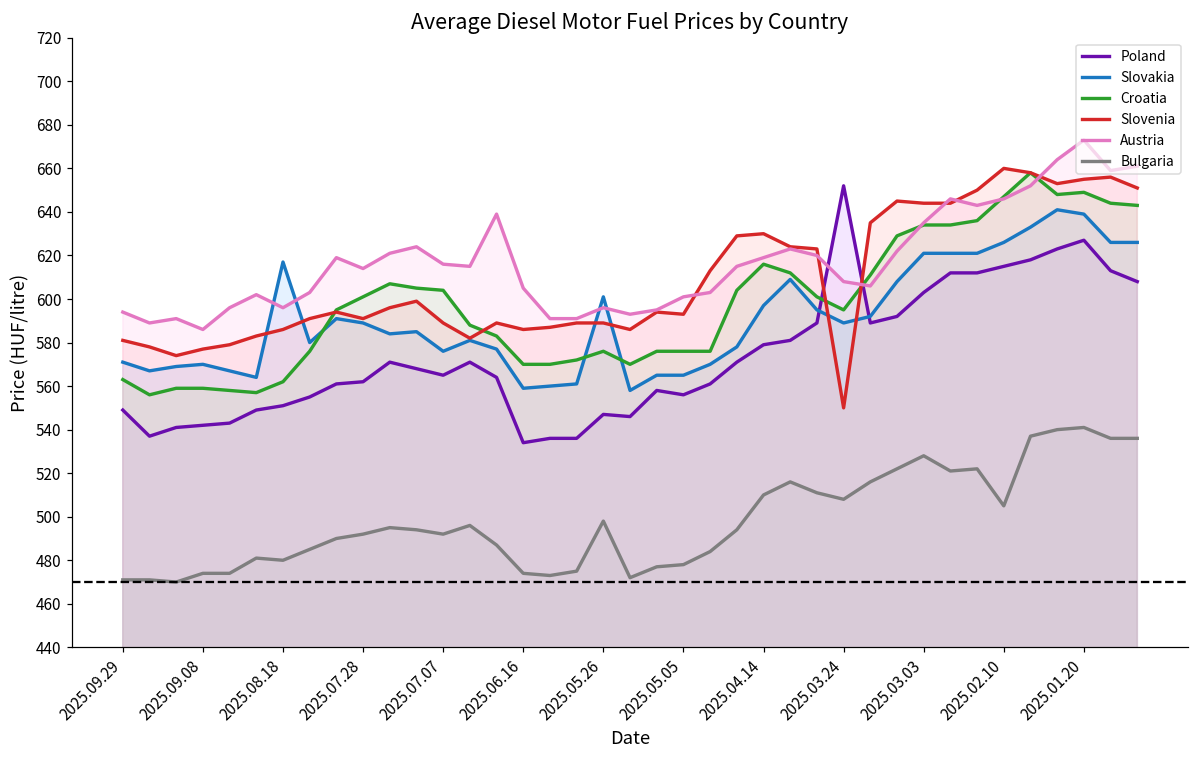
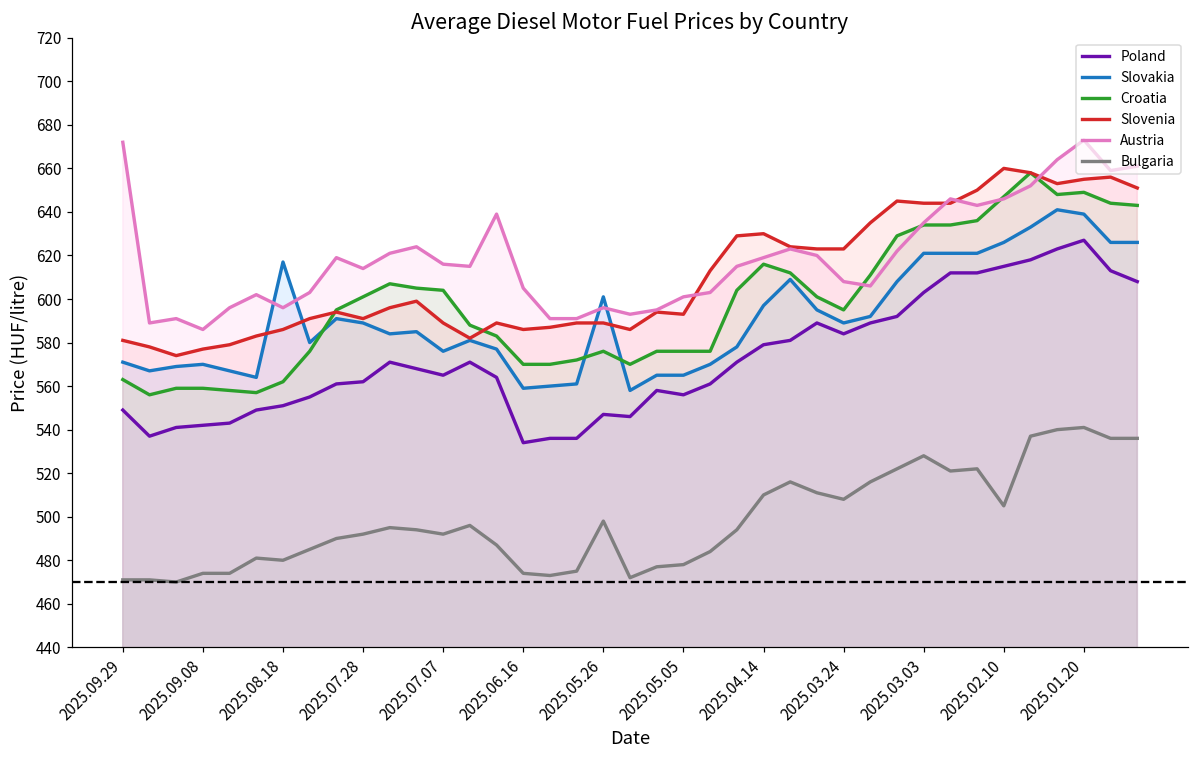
Austria, 2025.09.29: 594 -> 672
Poland, 2025.03.24: 652 -> 584
Slovenia, 2025.03.24: 550 -> 623
